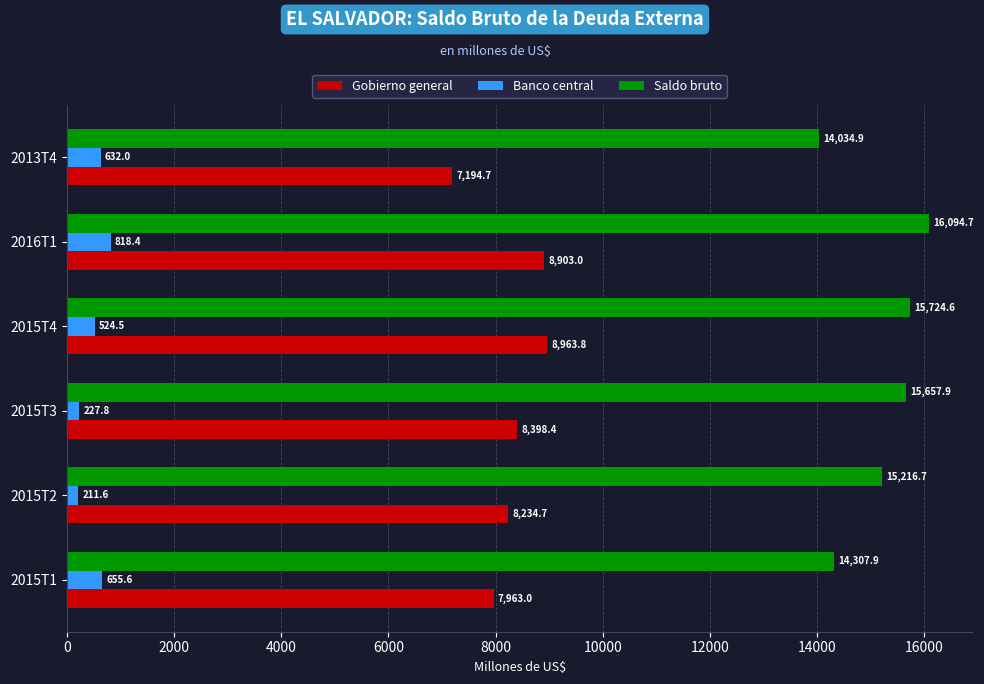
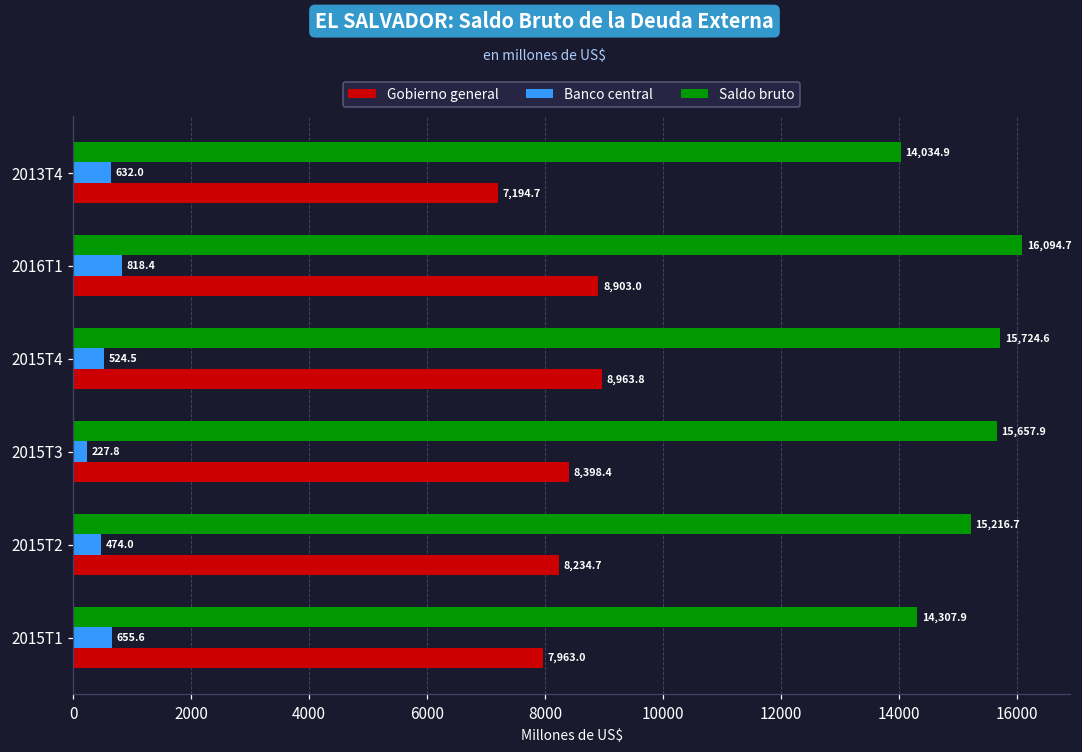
Banco central, 2015T2: 211.6 -> 474.0
